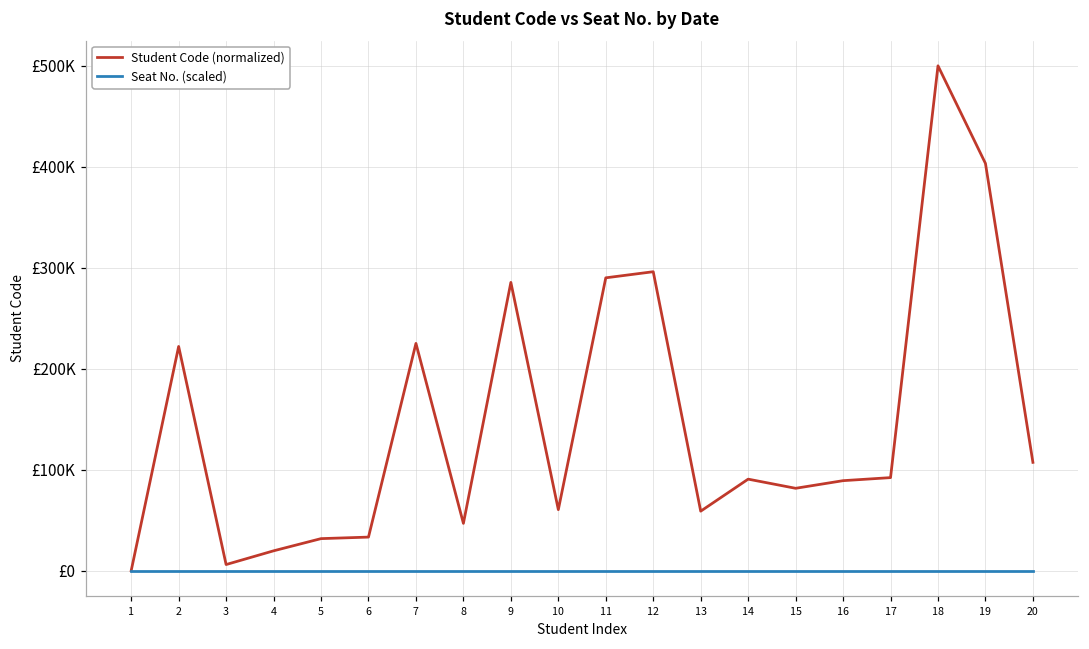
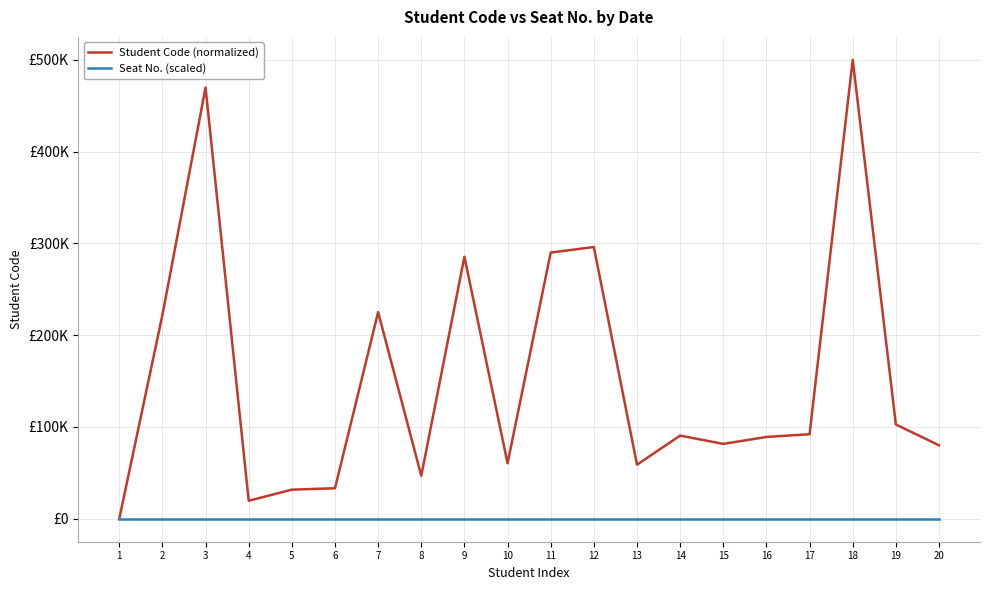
Student Code (normalized), 3: £10000 -> £470000
Student Code (normalized), 19: £400000 -> £100000
Student Code (normalized), 20: £110000 -> £80000
